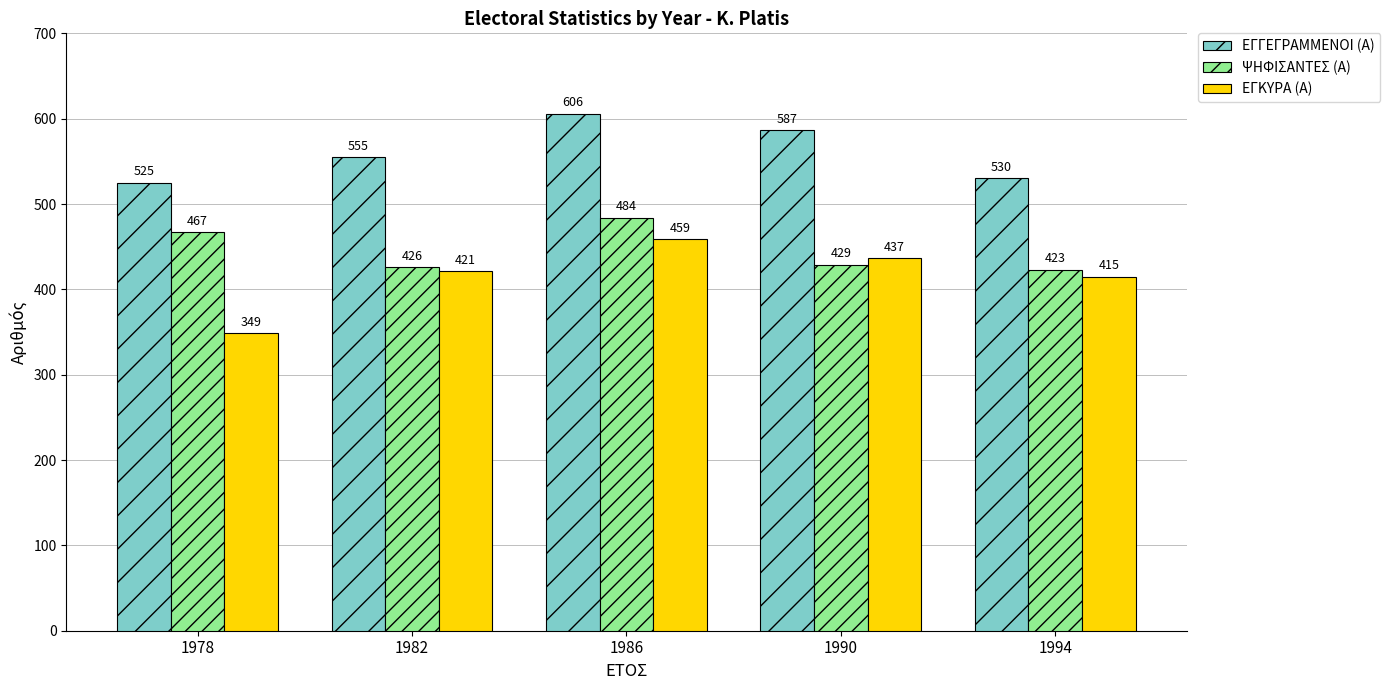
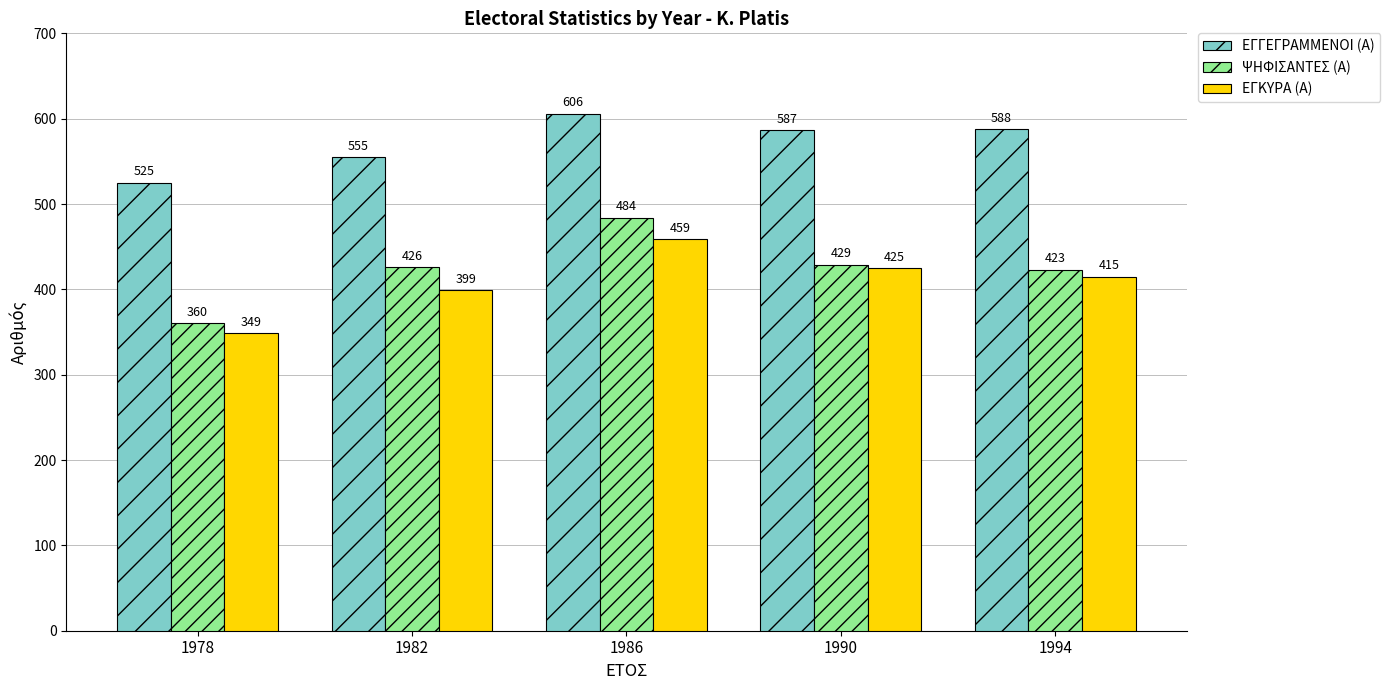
ΨΗΦΙΣΑΝΤΕΣ (Α), 1978: 467 -> 360
ΕΓΚΥΡΑ (Α), 1982: 421 -> 399
ΕΓΚΥΡΑ (Α), 1990: 437 -> 425
ΕΓΓΕΓΡΑΜΜΕΝΟΙ (Α), 1994: 530 -> 588
